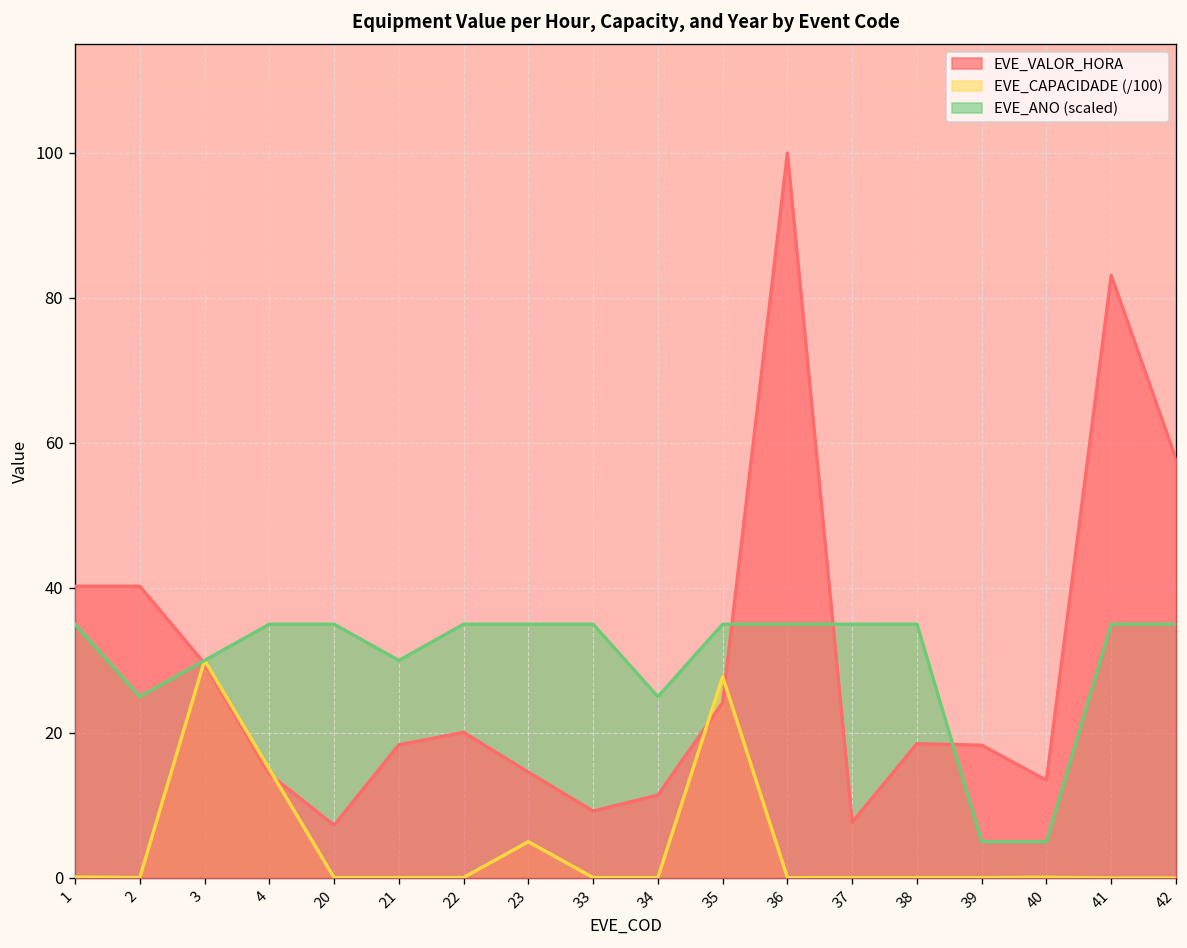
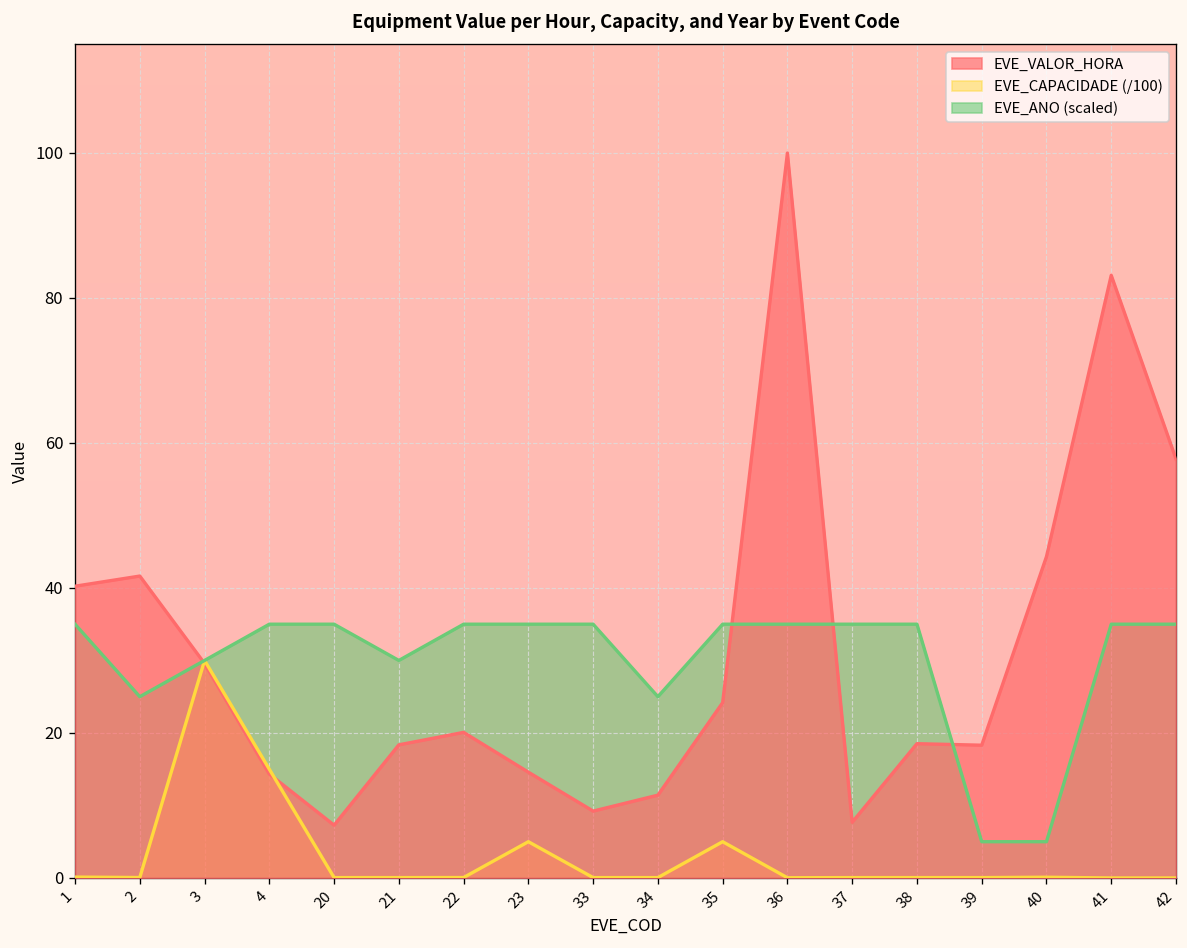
EVE_VALOR_HORA, 2: 40 -> 42
EVE_CAPACIDADE (/100), 35: 28 -> 5
EVE_VALOR_HORA, 40: 13 -> 44
